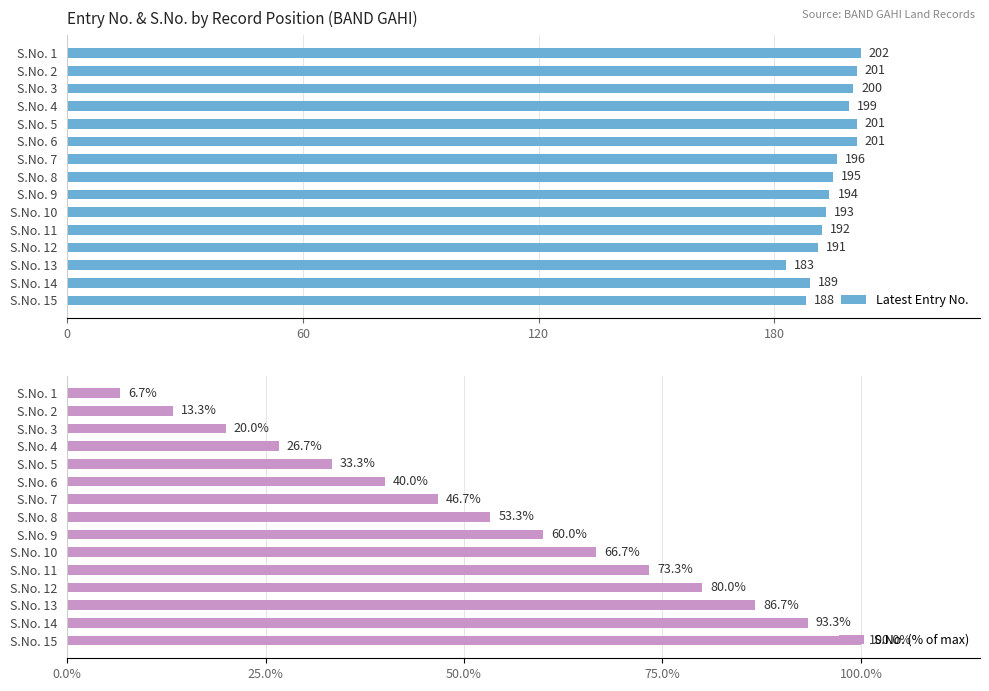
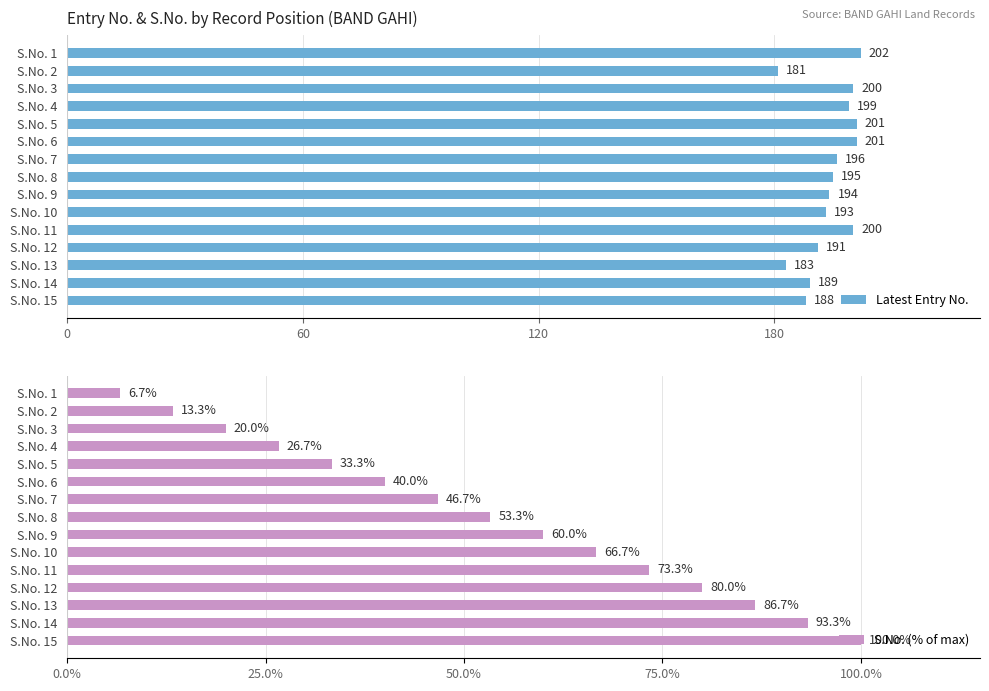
Entry No. & S.No. by Record Position (BAND GAHI), S.No. 2: 201 -> 181
Entry No. & S.No. by Record Position (BAND GAHI), S.No. 11: 192 -> 200
